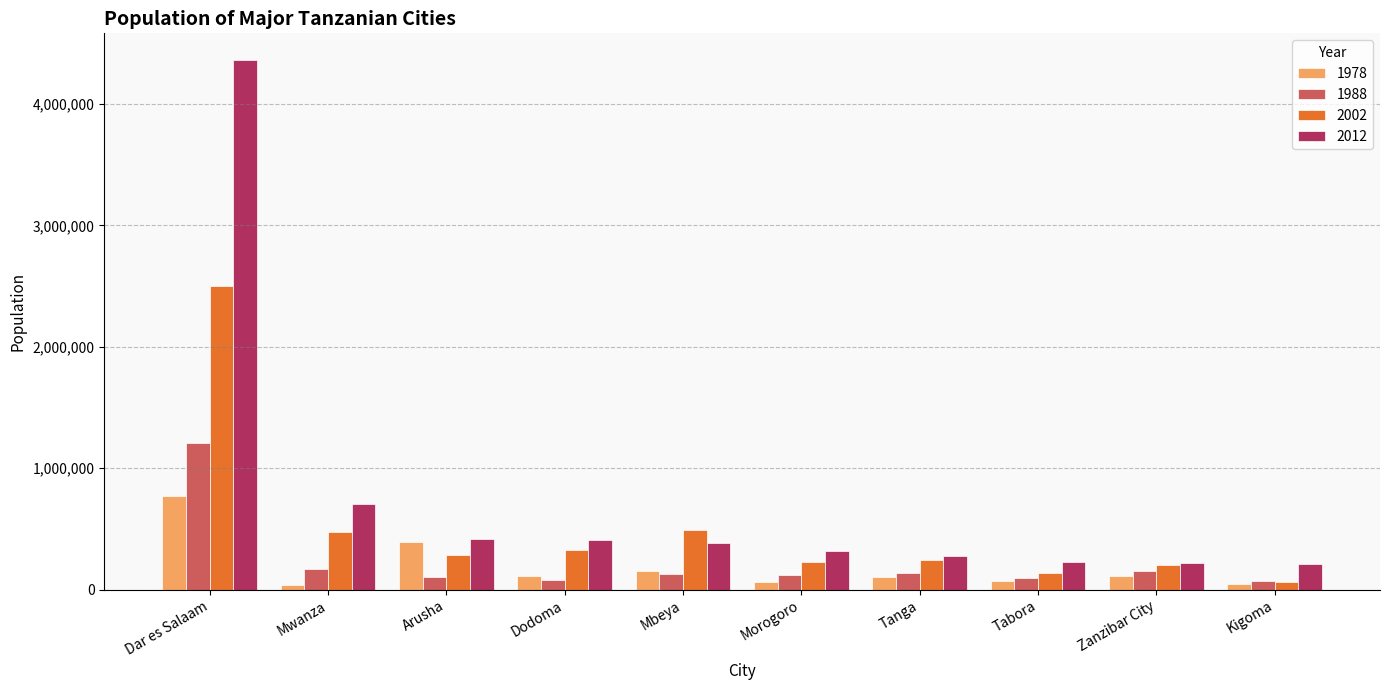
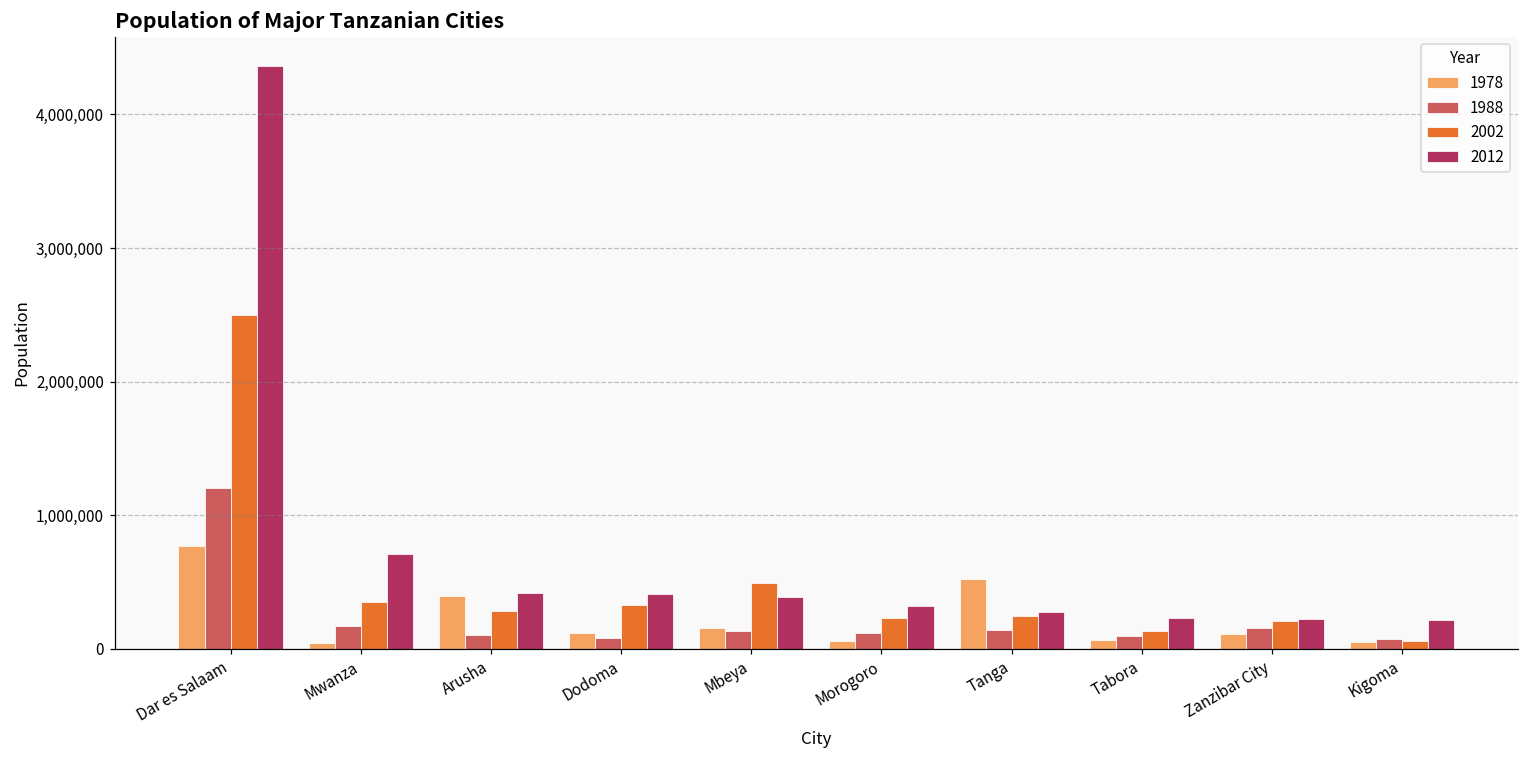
2002, Mwanza: 480,000 -> 350,000
1978, Tanga: 100,000 -> 520,000
